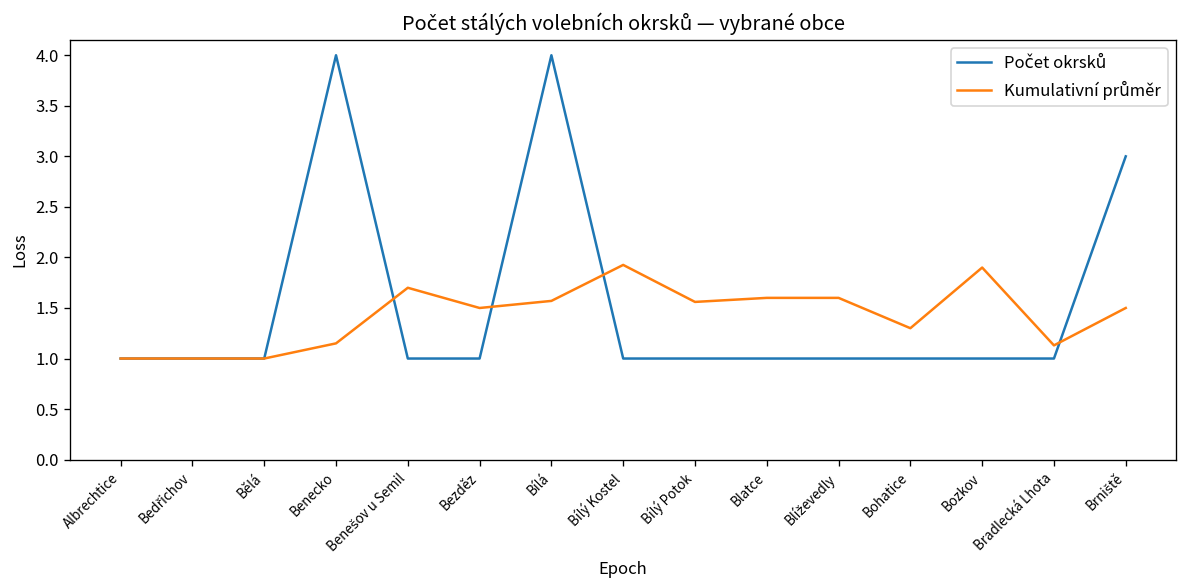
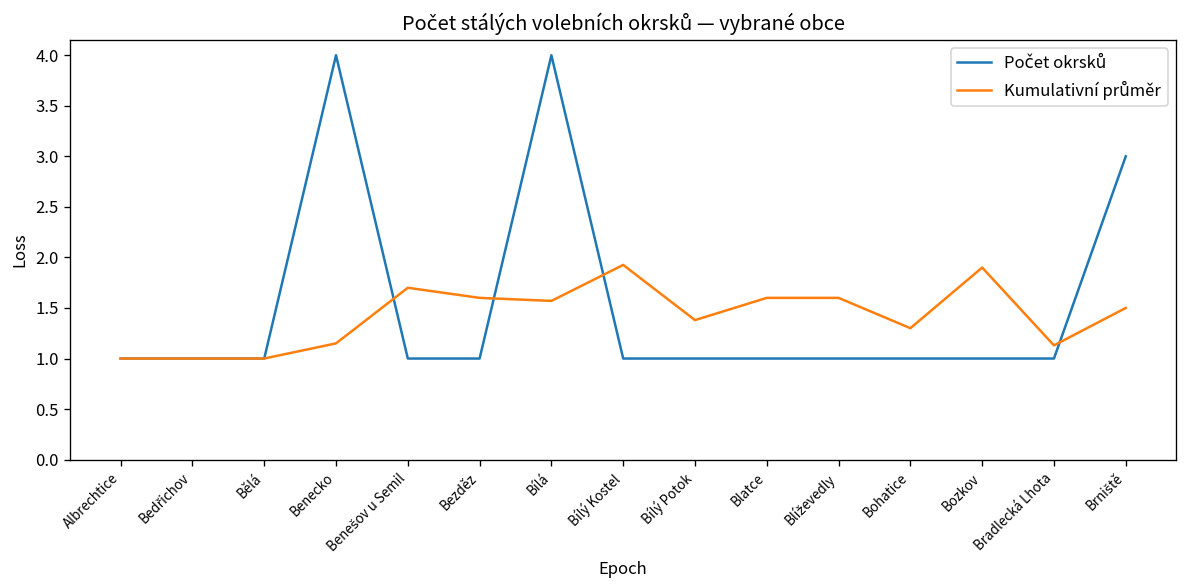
Kumulativní průměr, Bezděz: 1.5 -> 1.6
Kumulativní průměr, Bílý Potok: 1.6 -> 1.4
